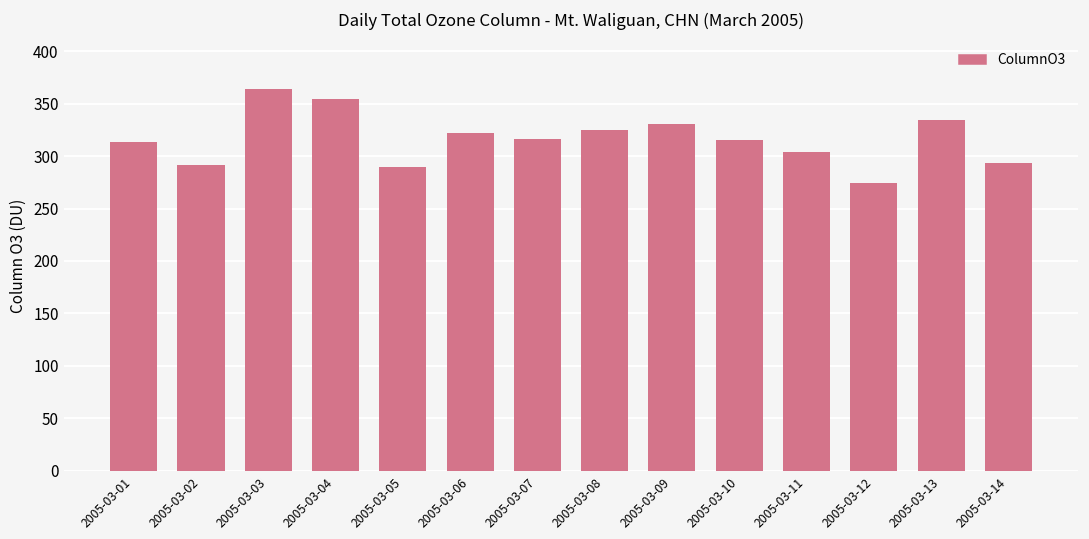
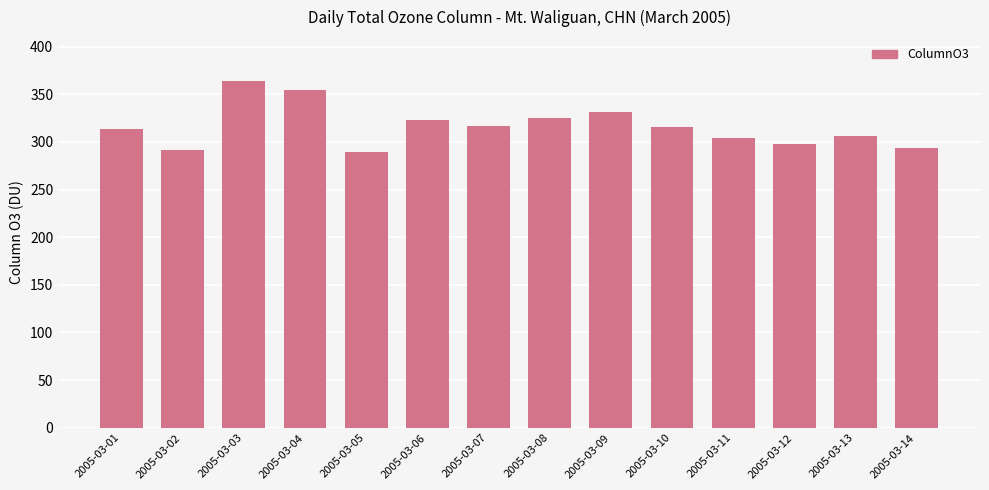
2005-03-12: 270 -> 300
2005-03-13: 330 -> 310
